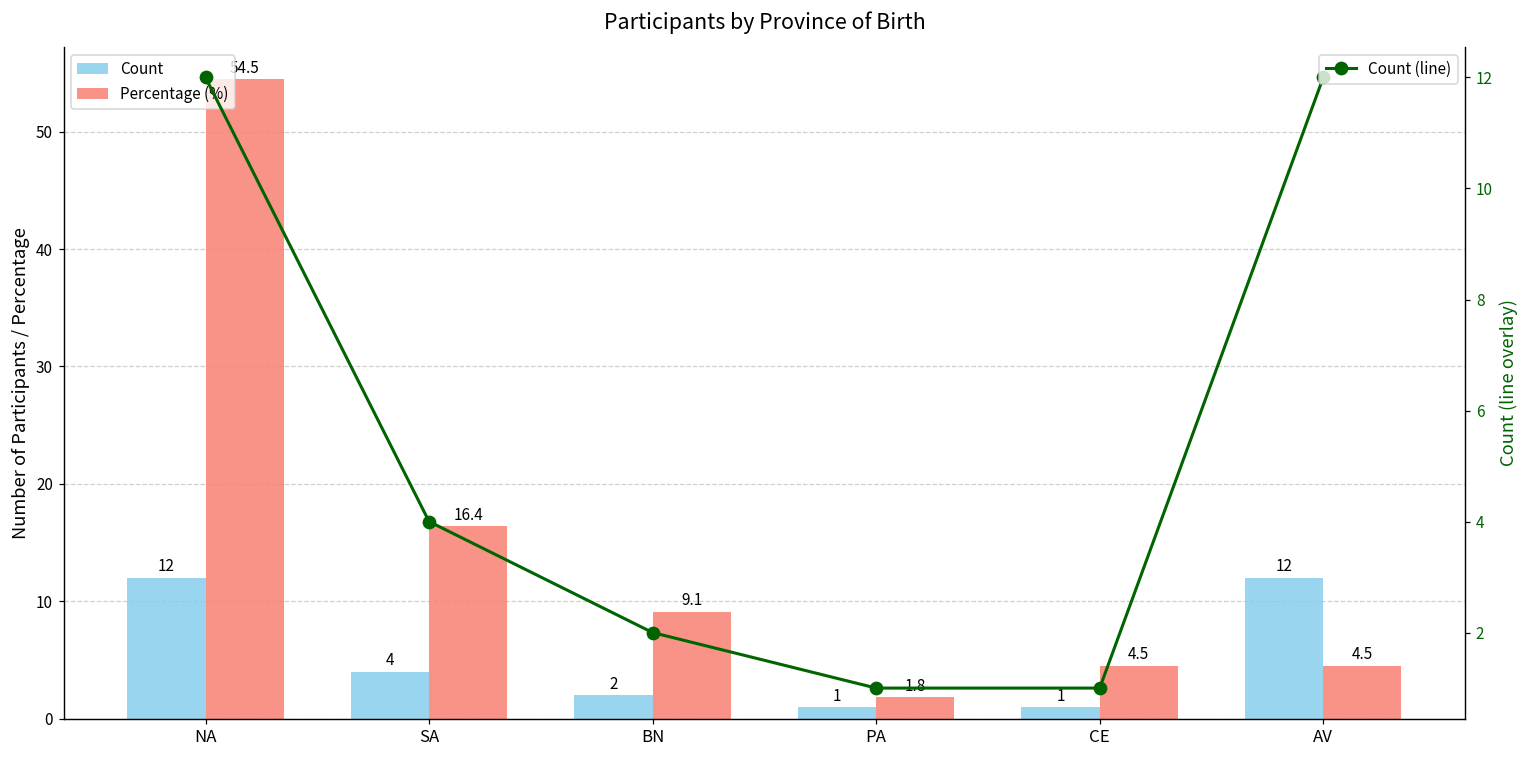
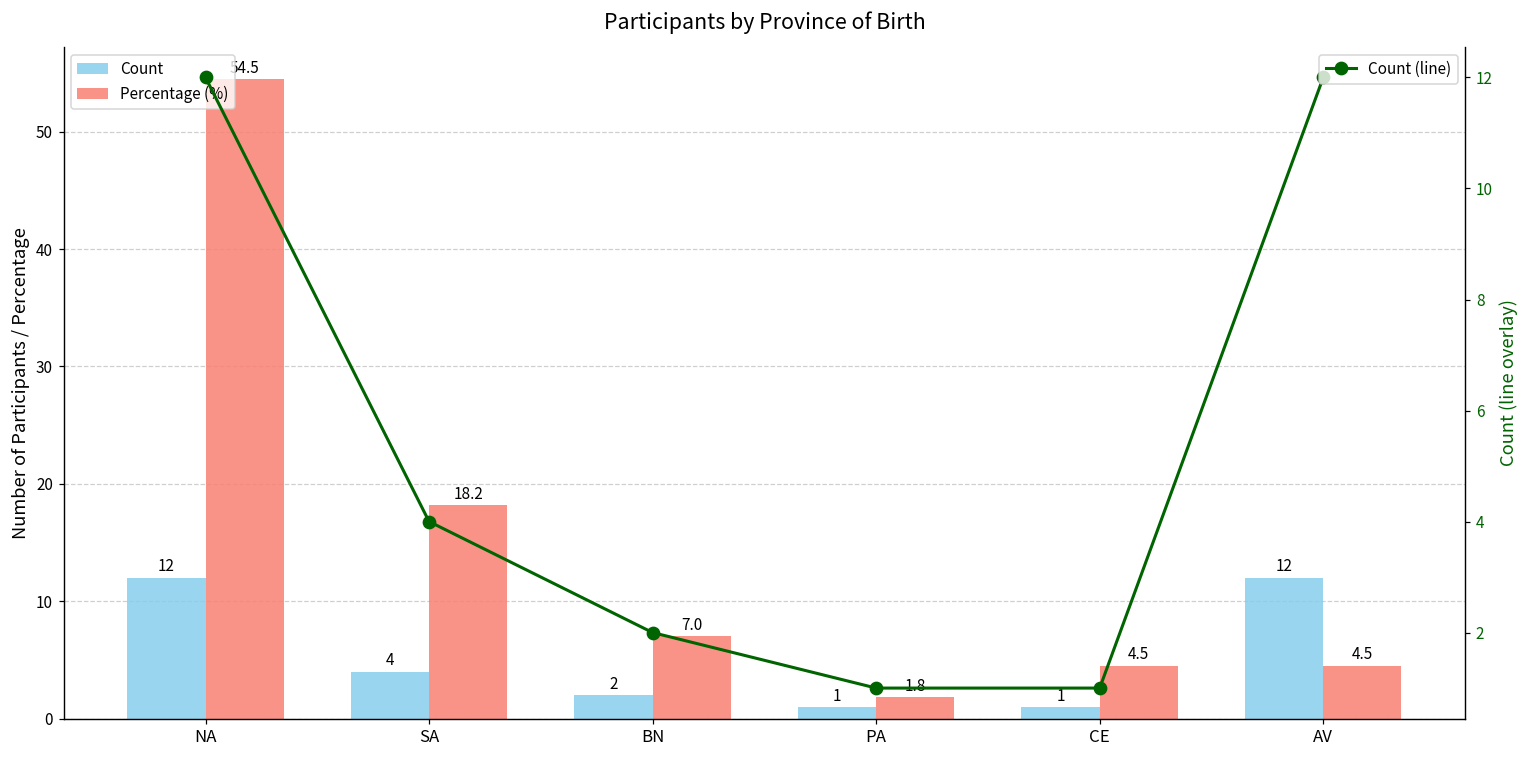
Percentage (%), SA: 16.4 -> 18.2
Percentage (%), BN: 9.1 -> 7.0
